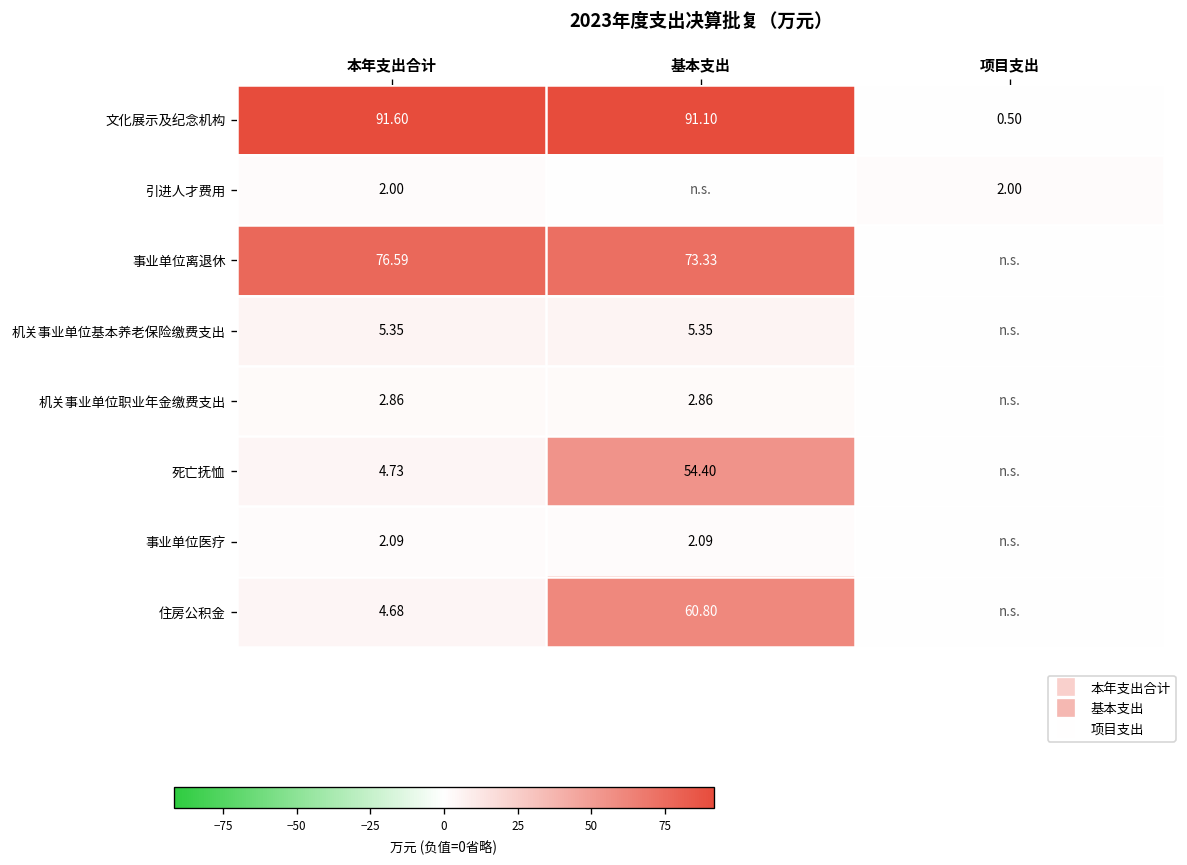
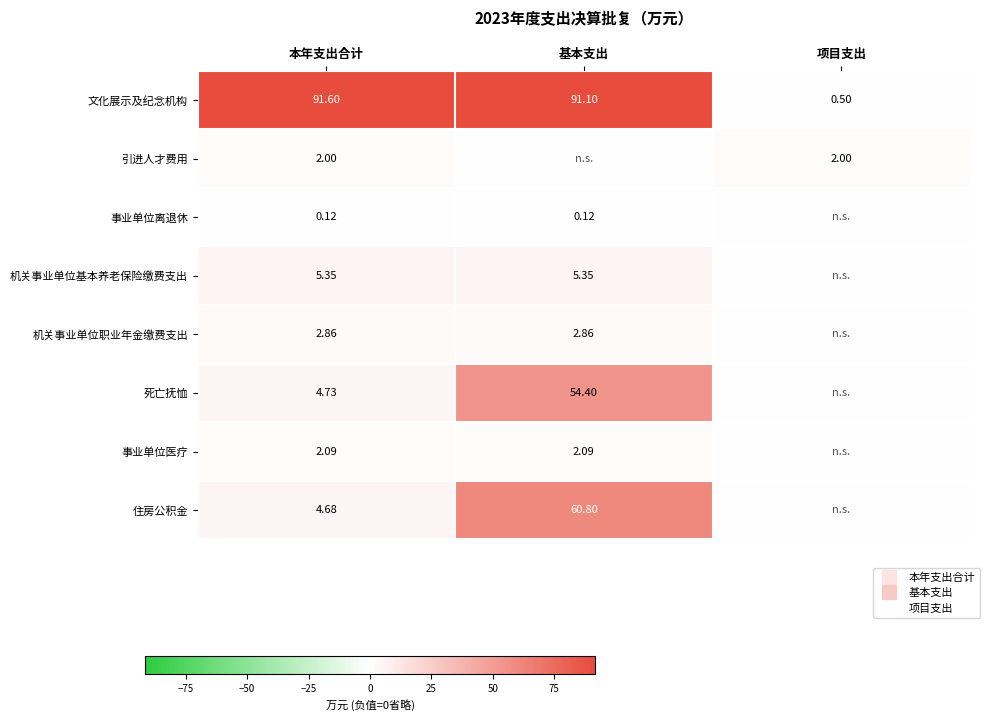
事业单位离退休, 本年支出合计: 76.59 -> 0.12
事业单位离退休, 基本支出: 73.33 -> 0.12
